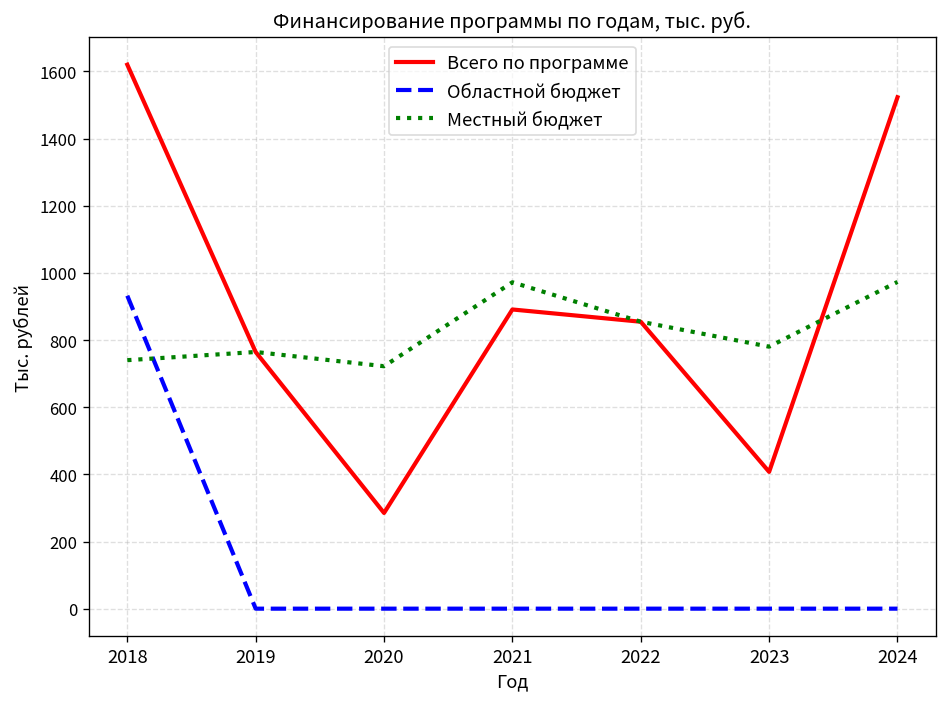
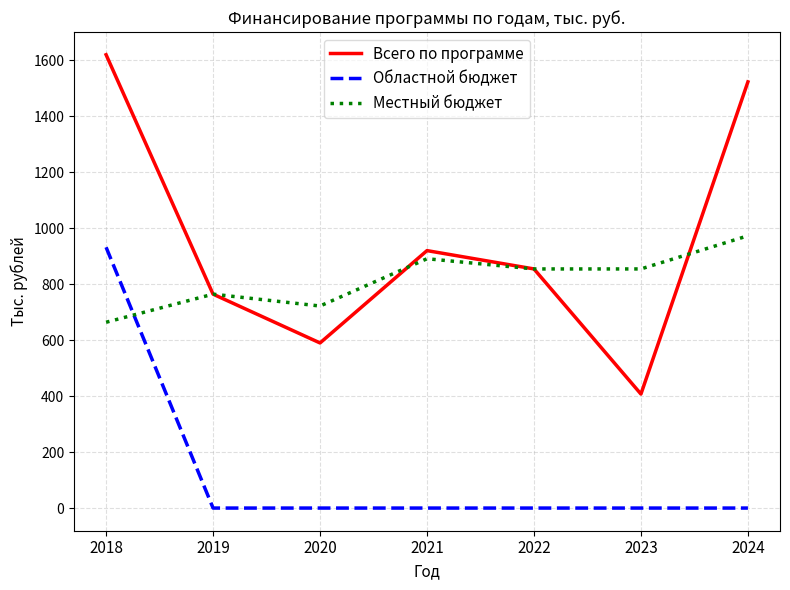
Местный бюджет, 2018: 740 -> 660
Всего по программе, 2020: 290 -> 590
Всего по программе, 2021: 890 -> 920
Местный бюджет, 2021: 970 -> 890
Местный бюджет, 2023: 780 -> 850
